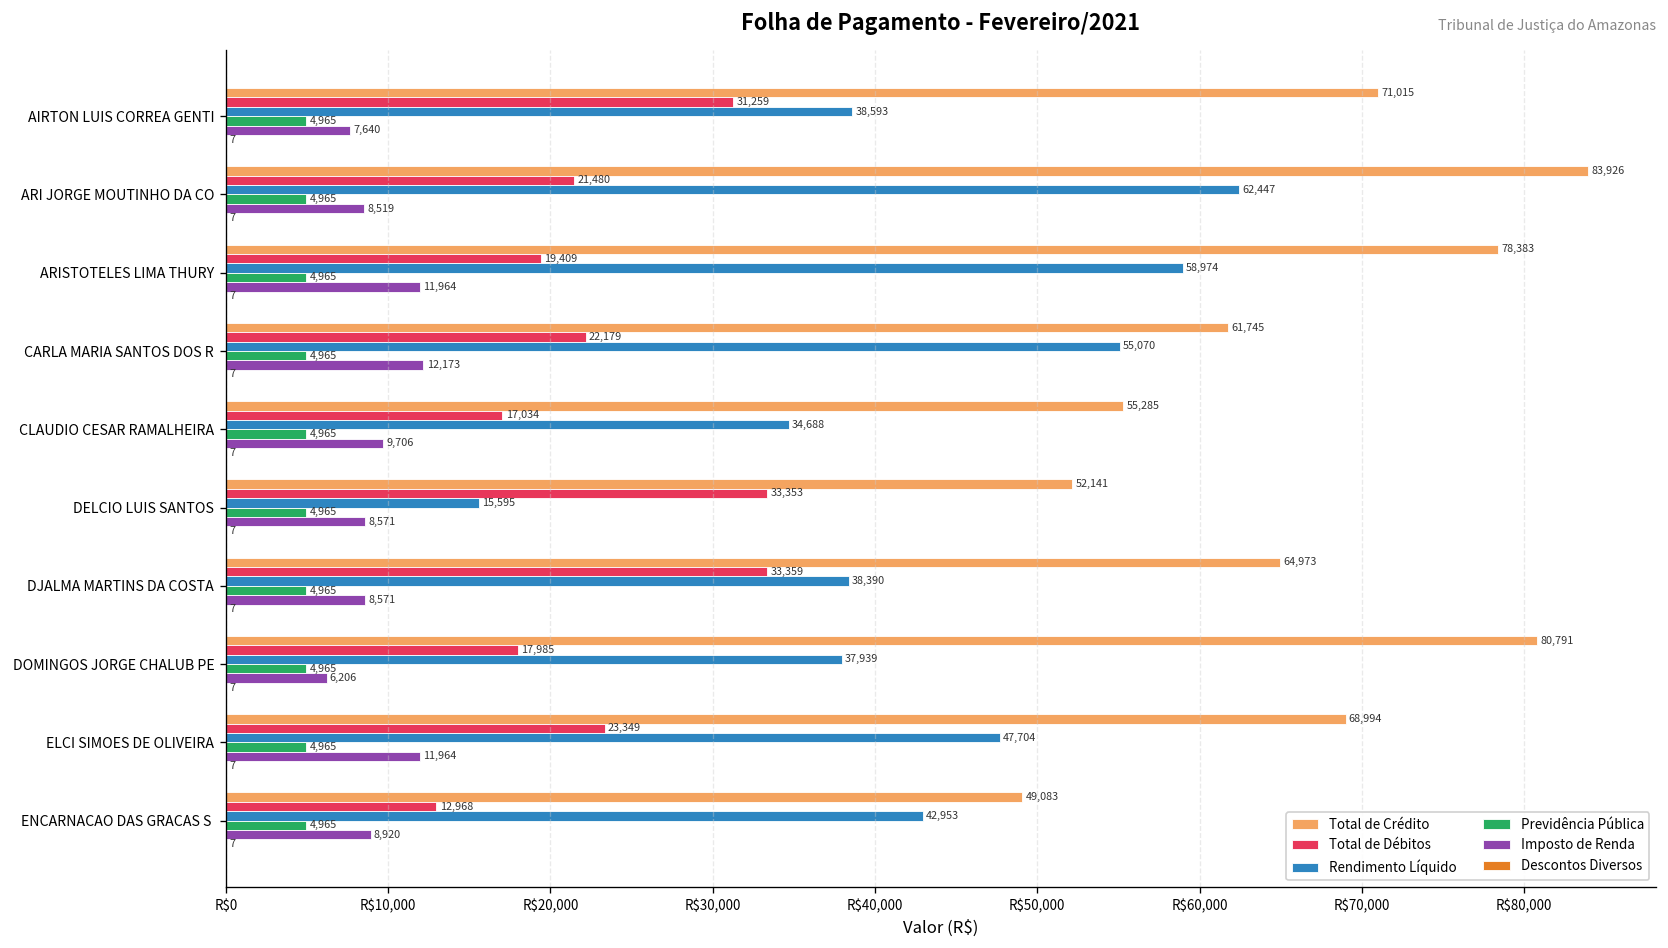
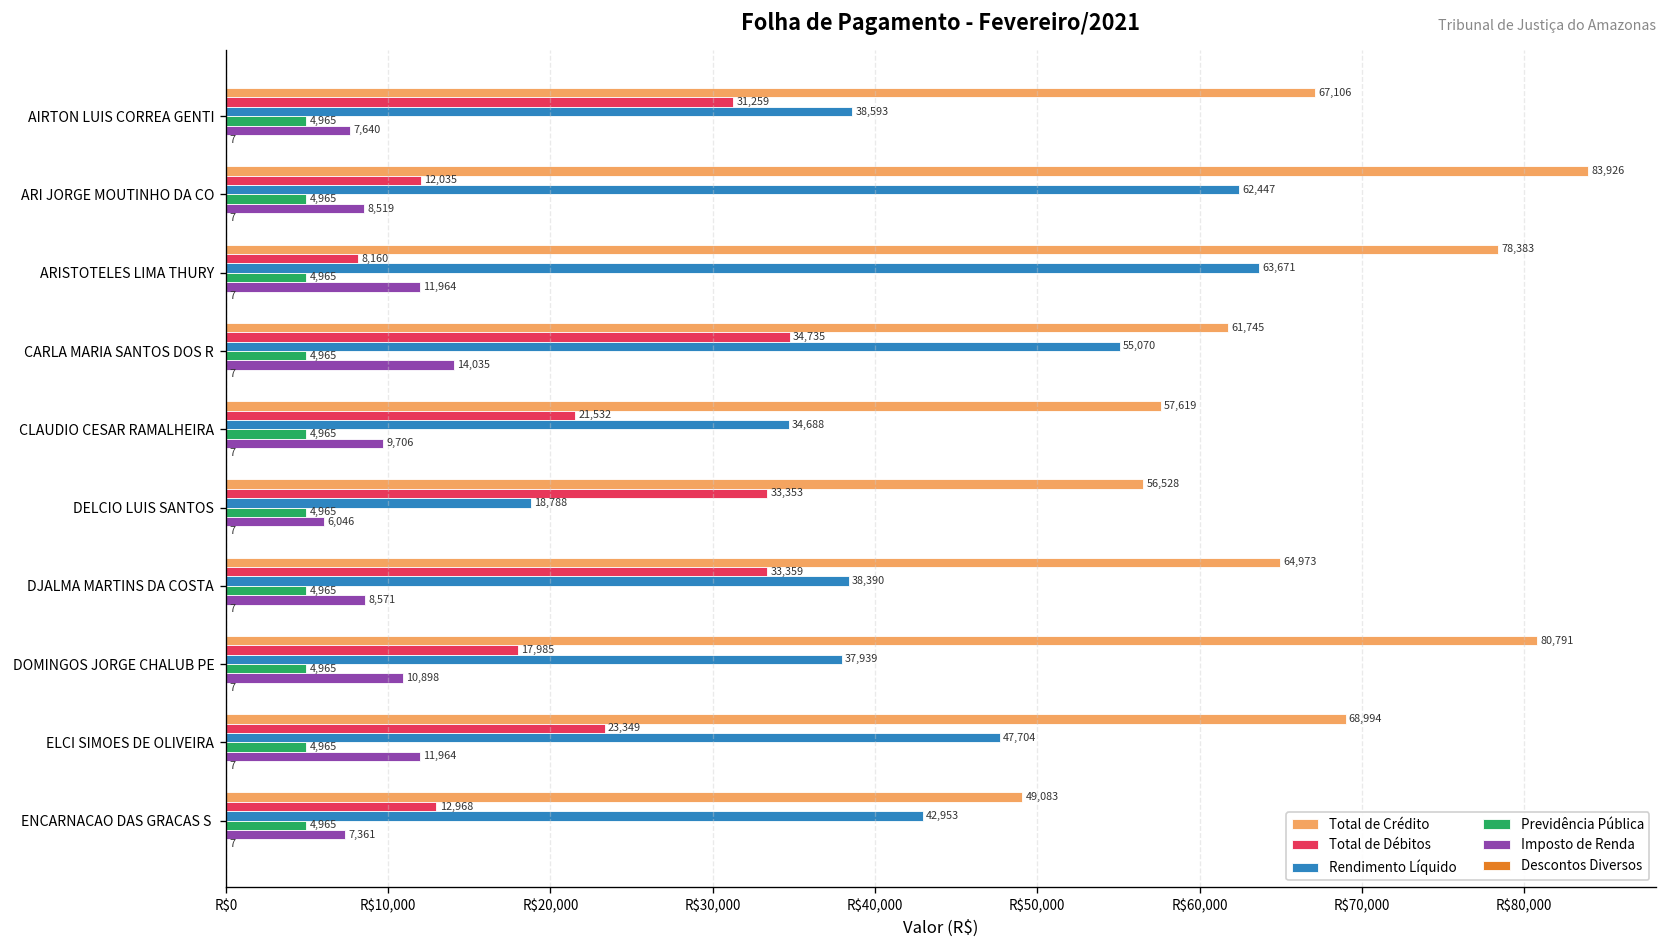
Total de Crédito, AIRTON LUIS CORREA GENTI: 71,015 -> 67,106
Total de Débitos, ARI JORGE MOUTINHO DA CO: 21,480 -> 12,035
Total de Débitos, ARISTOTELES LIMA THURY: 19,409 -> 8,160
Rendimento Líquido, ARISTOTELES LIMA THURY: 58,974 -> 63,671
Total de Débitos, CARLA MARIA SANTOS DOS R: 22,179 -> 34,735
Imposto de Renda, CARLA MARIA SANTOS DOS R: 12,173 -> 14,035
Total de Crédito, CLAUDIO CESAR RAMALHEIRA: 55,285 -> 57,619
Total de Débitos, CLAUDIO CESAR RAMALHEIRA: 17,034 -> 21,532
Total de Crédito, DELCIO LUIS SANTOS: 52,141 -> 56,528
Rendimento Líquido, DELCIO LUIS SANTOS: 15,595 -> 18,788
Imposto de Renda, DELCIO LUIS SANTOS: 8,571 -> 6,046
Imposto de Renda, DOMINGOS JORGE CHALUB PE: 6,206 -> 10,898
Imposto de Renda, ENCARNACAO DAS GRACAS S: 8,920 -> 7,361
